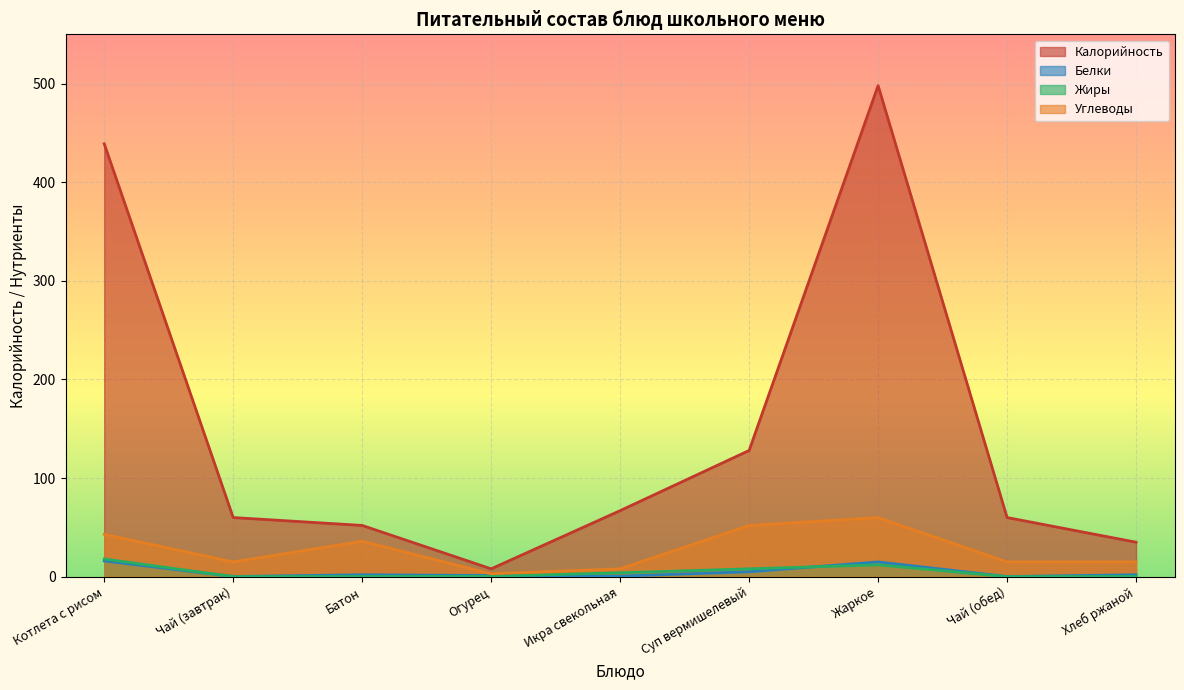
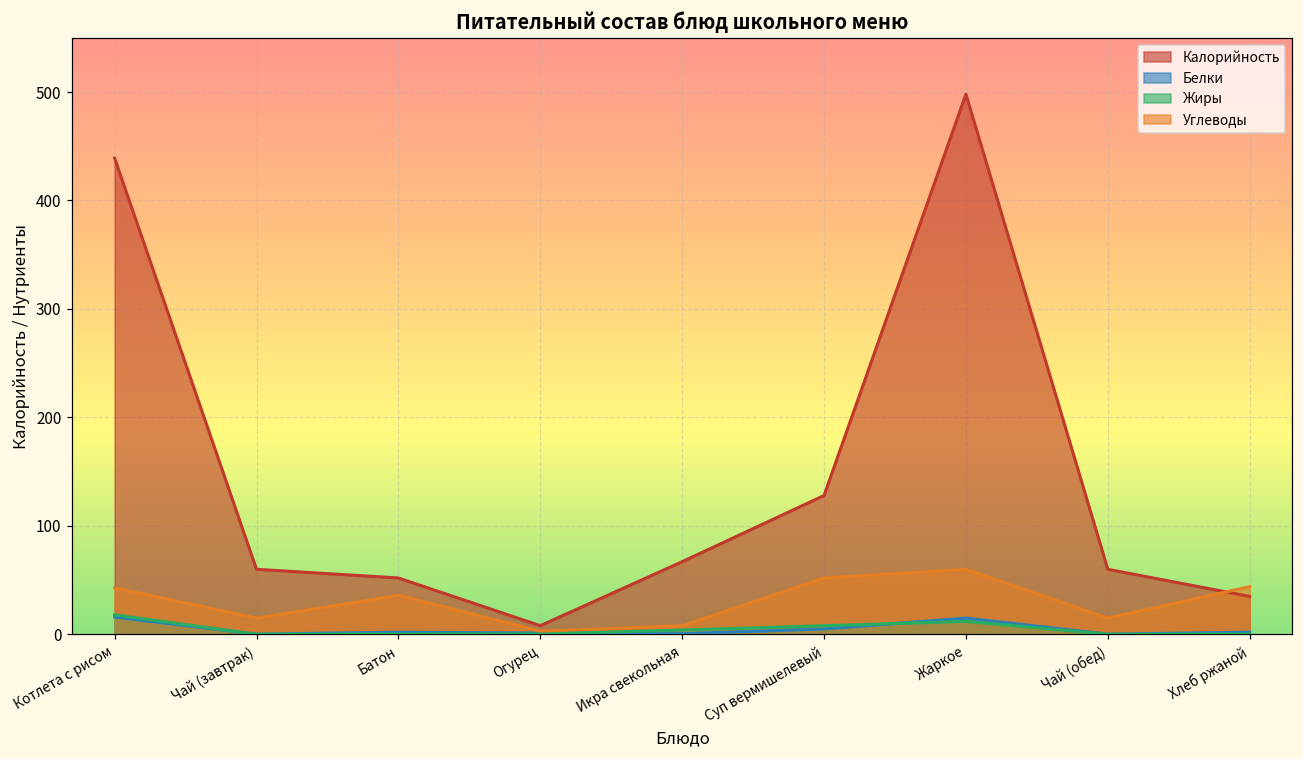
Углеводы, Хлеб ржаной: 20 -> 40
